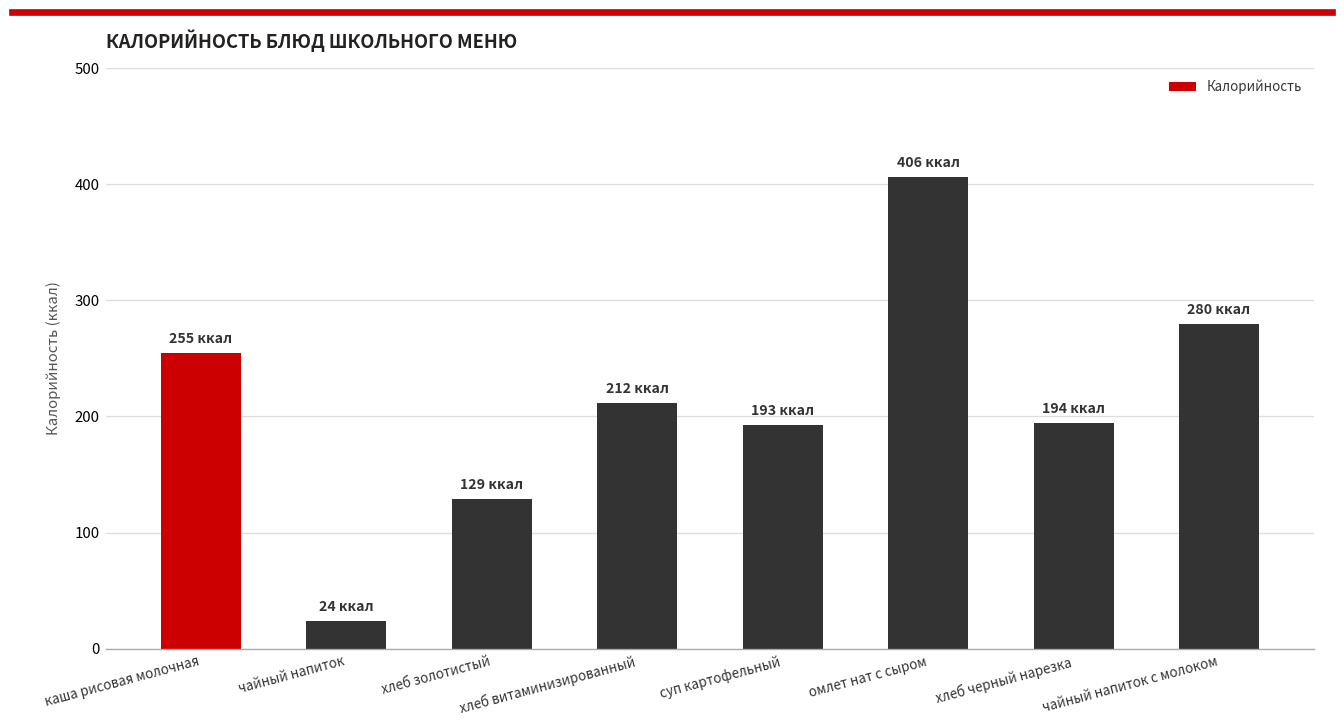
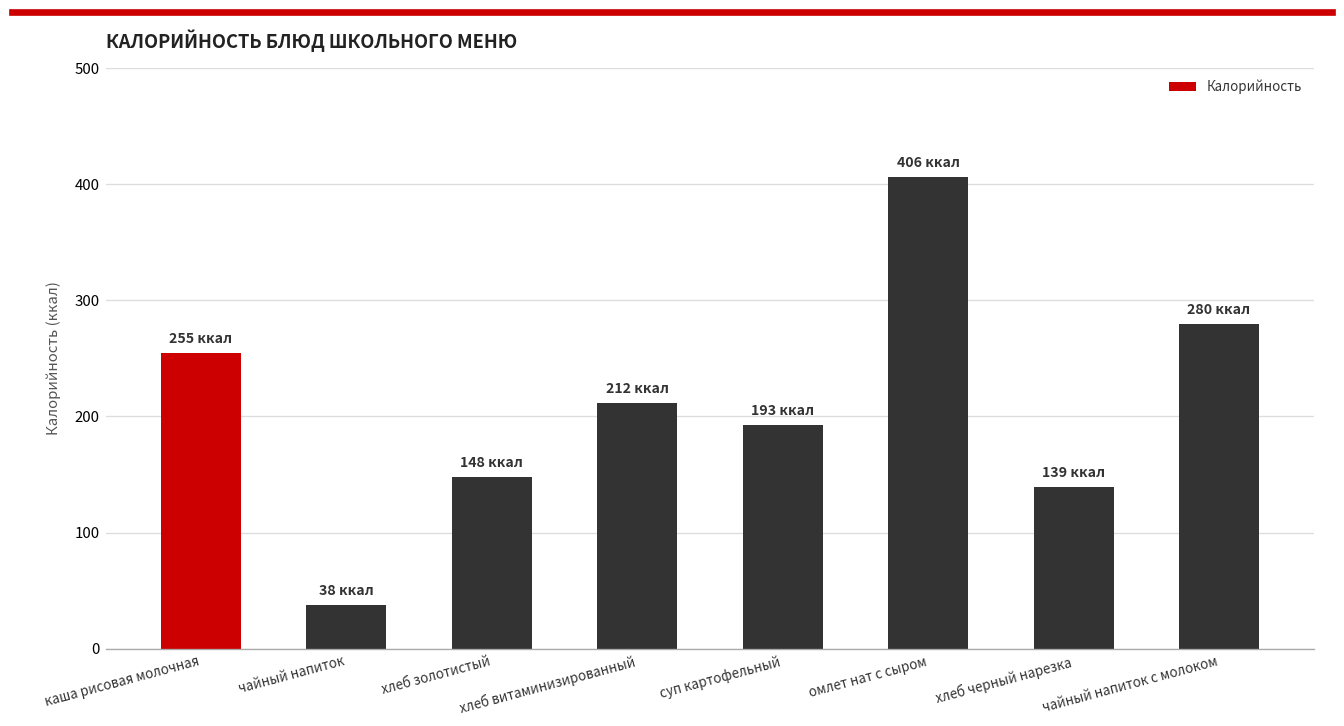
чайный напиток: 24 -> 38
хлеб золотистый: 129 -> 148
хлеб черный нарезка: 194 -> 139
